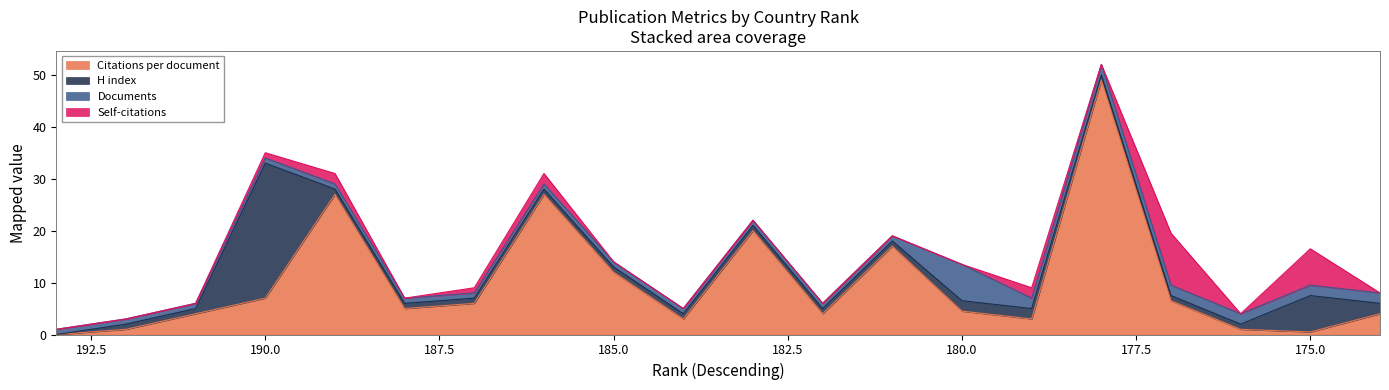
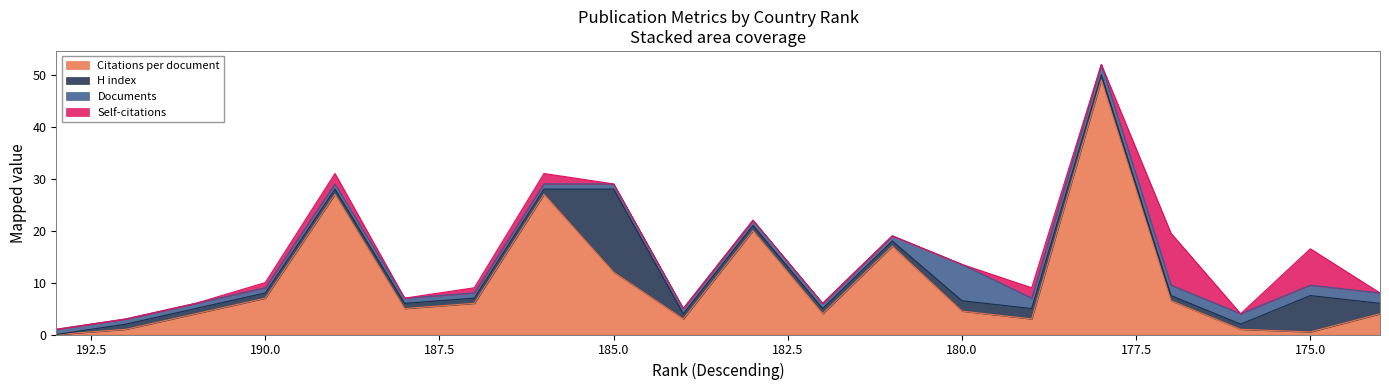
H index, 190.0: 26 -> 1
H index, 185.0: 1 -> 16
